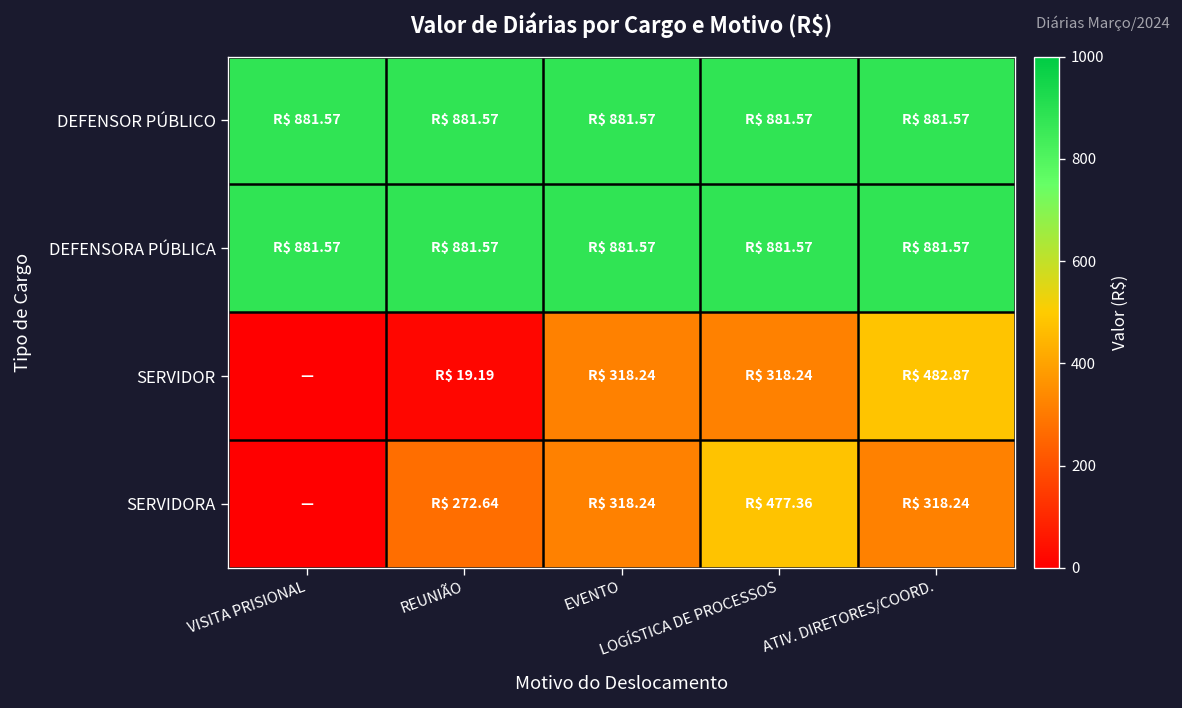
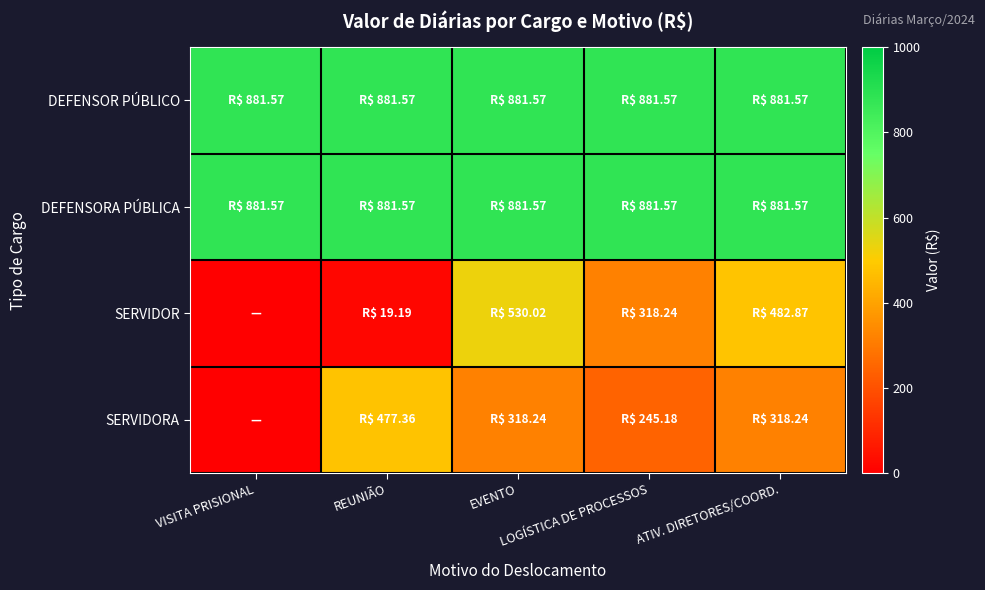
SERVIDOR, EVENTO: 318.24 -> 530.02
SERVIDORA, REUNIÃO: 272.64 -> 477.36
SERVIDORA, LOGÍSTICA DE PROCESSOS: 477.36 -> 245.18
